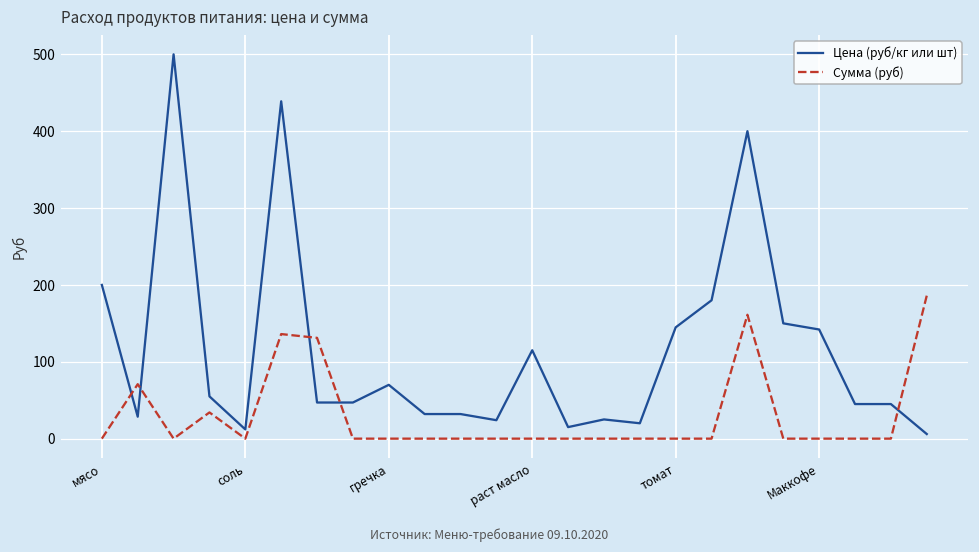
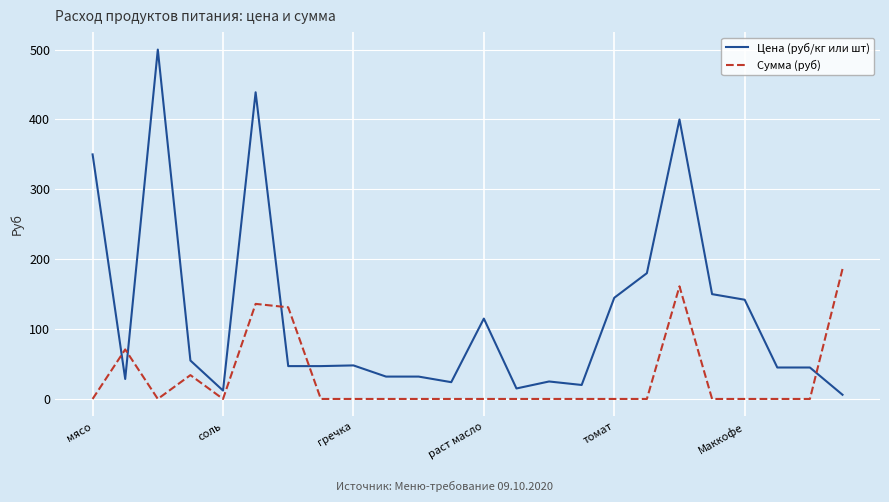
Цена (руб/кг или шт), мясо: 200 -> 350
Цена (руб/кг или шт), гречка: 70 -> 50
